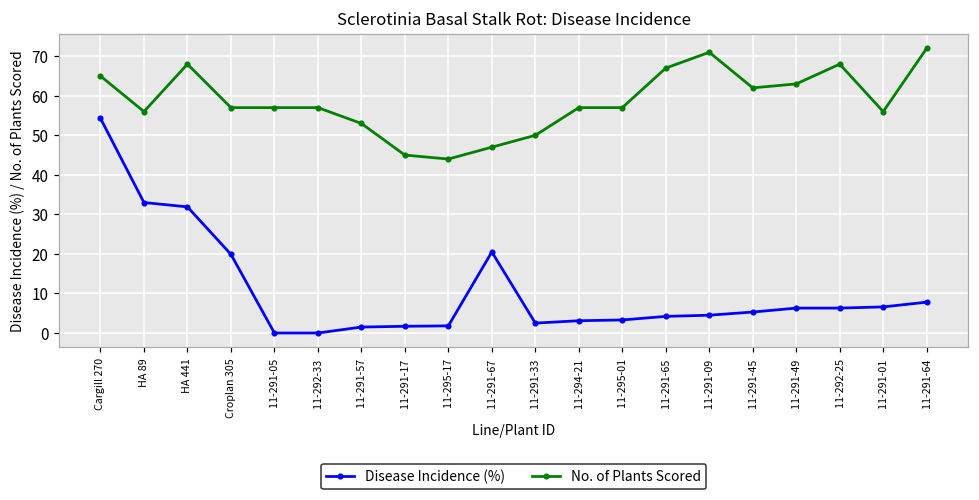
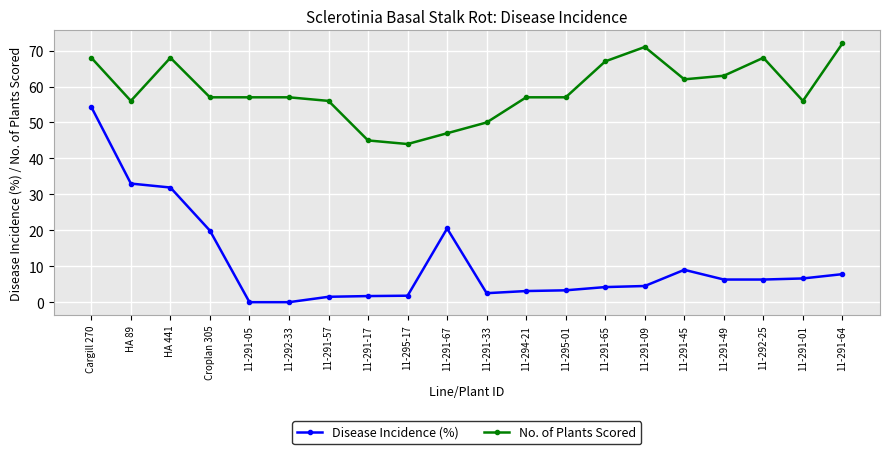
No. of Plants Scored, Cargill 270: 65 -> 68
No. of Plants Scored, 11-291-57: 53 -> 56
Disease Incidence (%), 11-291-45: 5 -> 9
